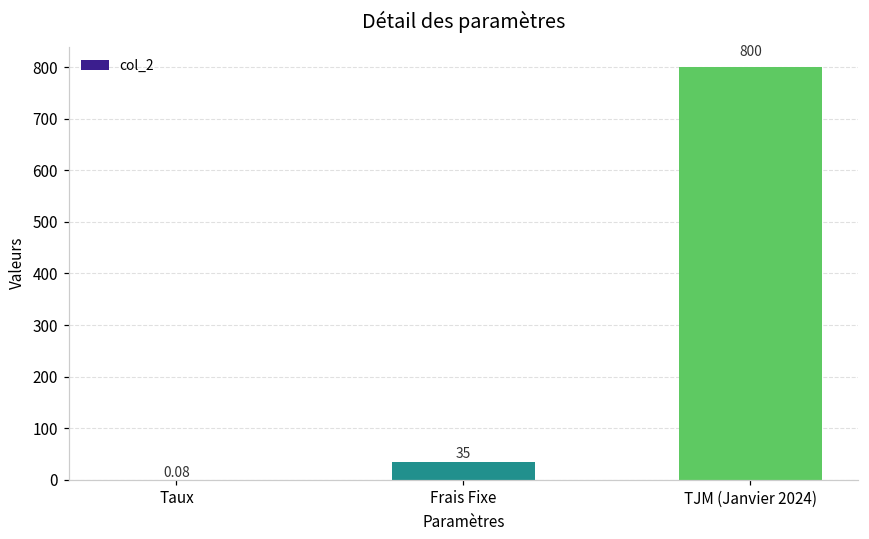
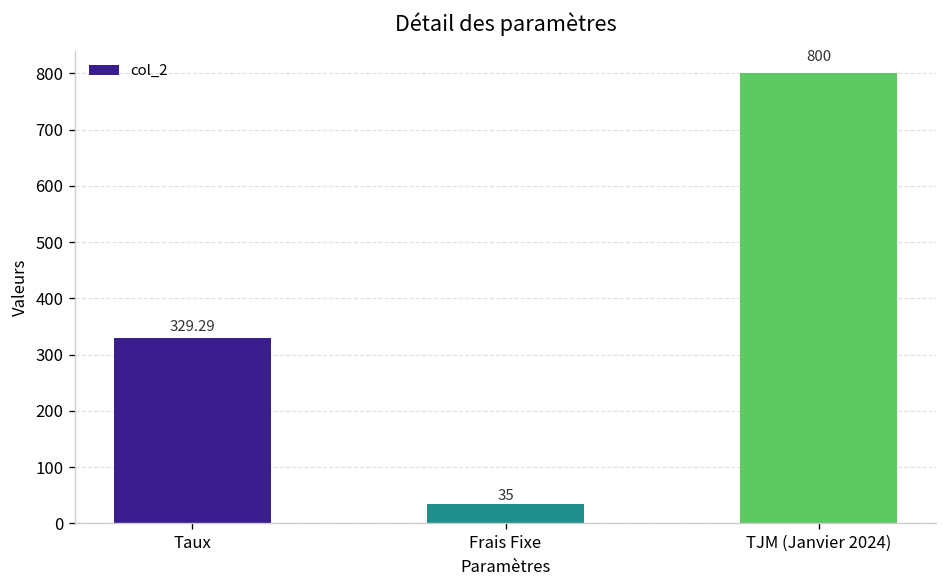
Taux: 0.08 -> 329.29
